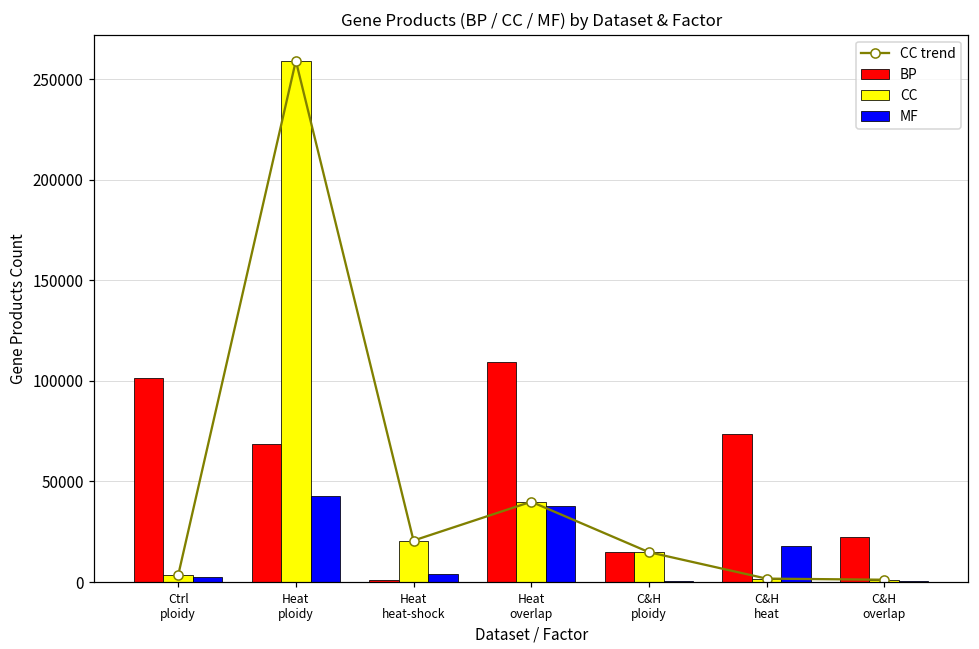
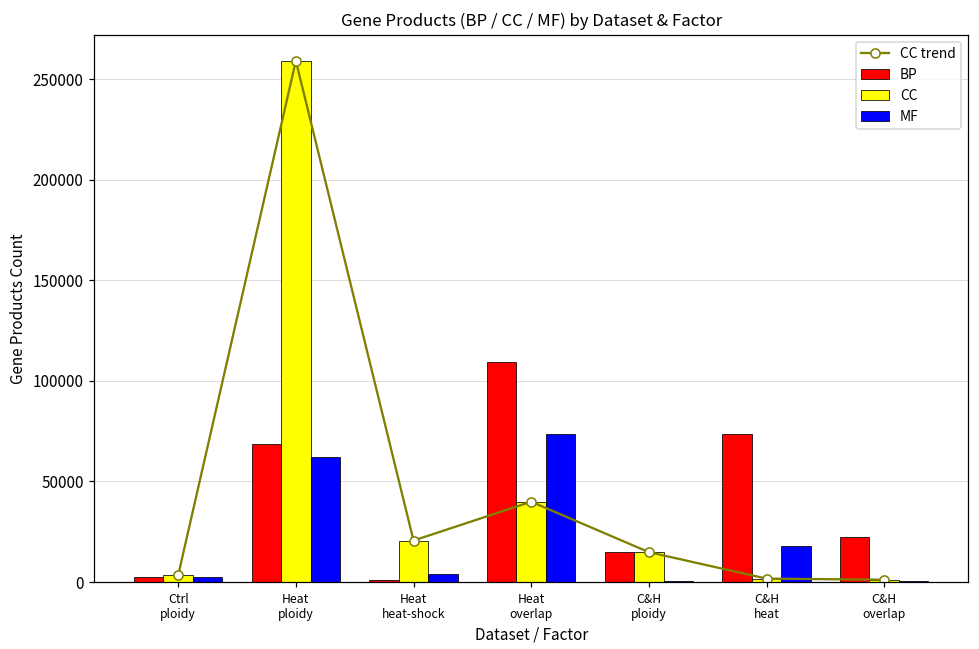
BP, Ctrl ploidy: 101000 -> 3000
MF, Heat ploidy: 43000 -> 62000
MF, Heat overlap: 38000 -> 73000
